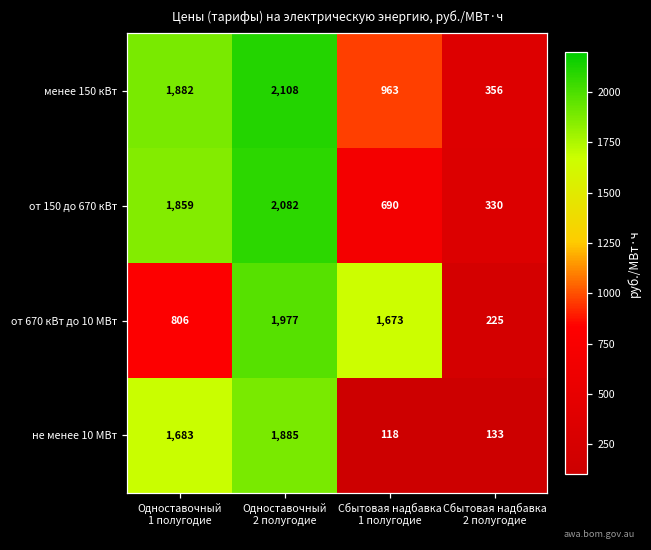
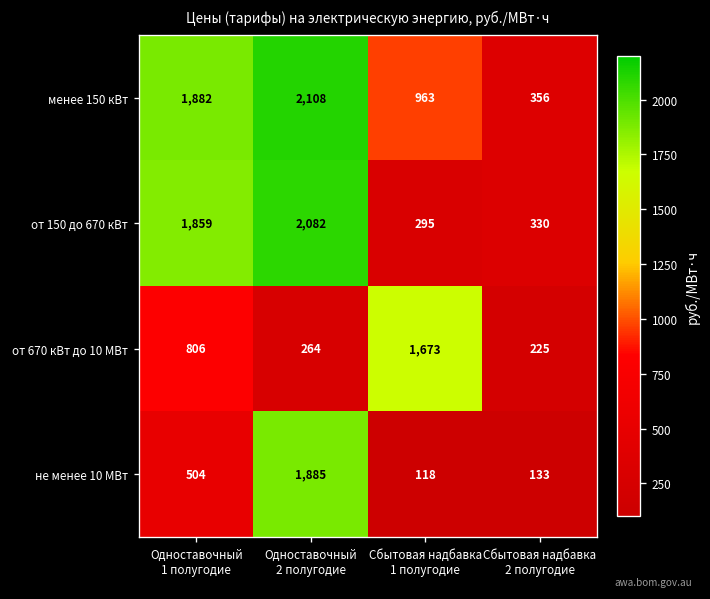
от 150 до 670 кВт, Сбытовая надбавка 1 полугодие: 690 -> 295
от 670 кВт до 10 МВт, Одноставочный 2 полугодие: 1,977 -> 264
не менее 10 МВт, Одноставочный 1 полугодие: 1,683 -> 504
